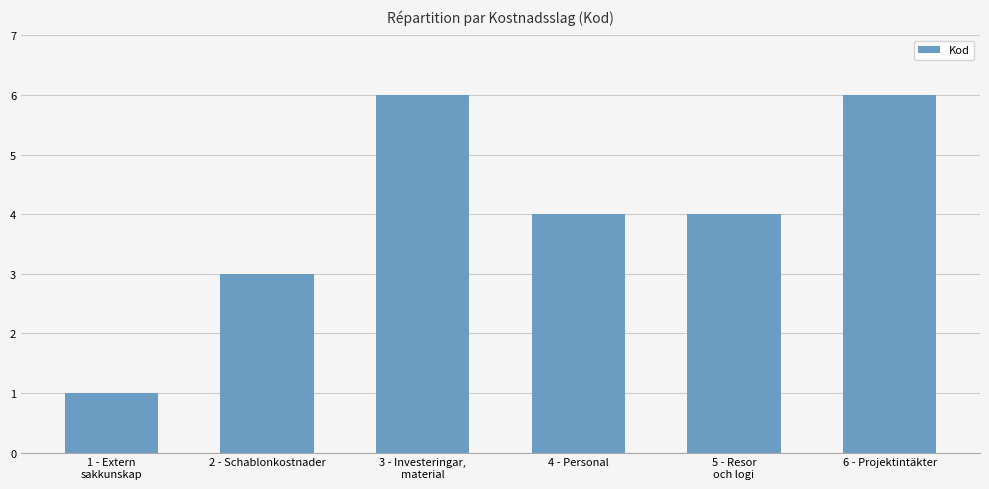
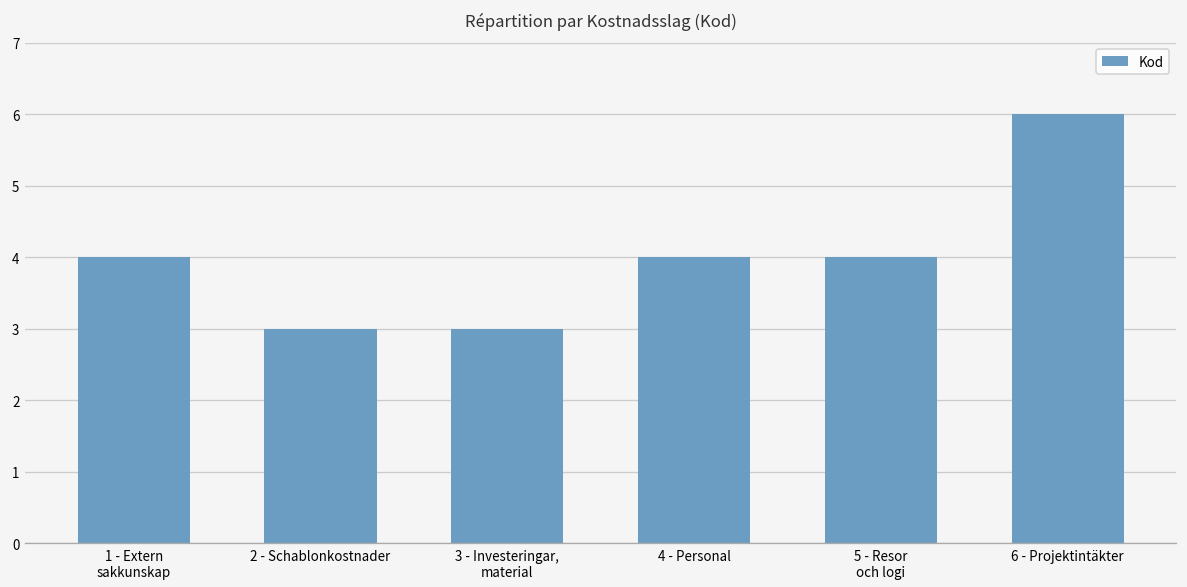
1 - Extern sakkunskap: 1 -> 4
3 - Investeringar, material: 6 -> 3
